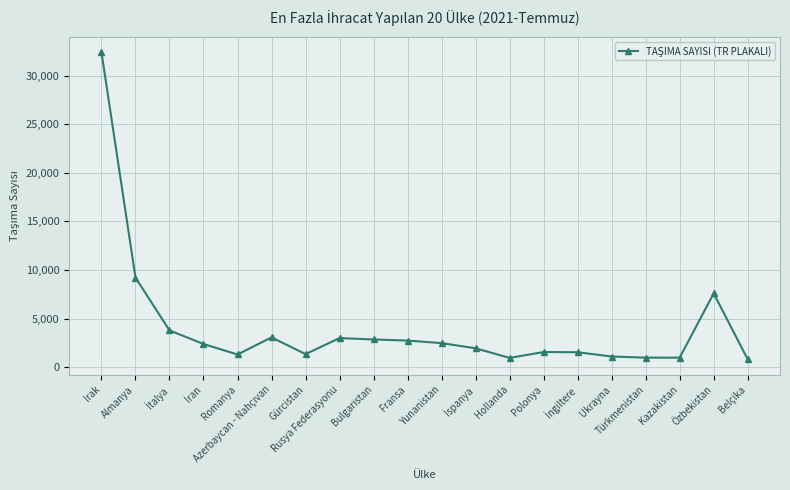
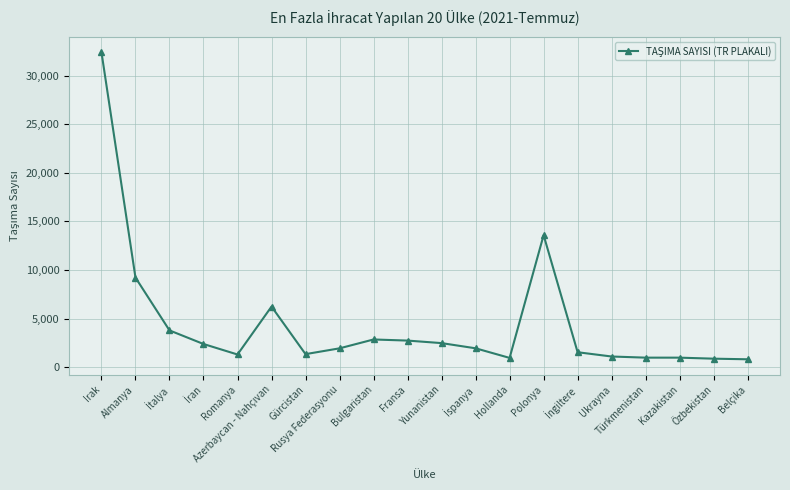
Azerbaycan - Nahçıvan: 3,000 -> 6,000
Rusya Federasyonu: 3,000 -> 2,000
Polonya: 2,000 -> 14,000
Özbekistan: 8,000 -> 1,000
